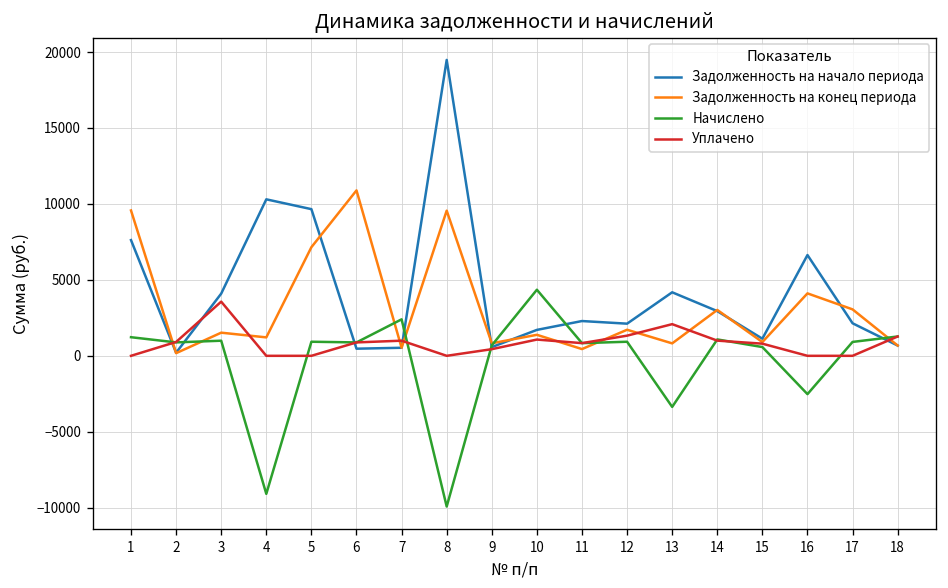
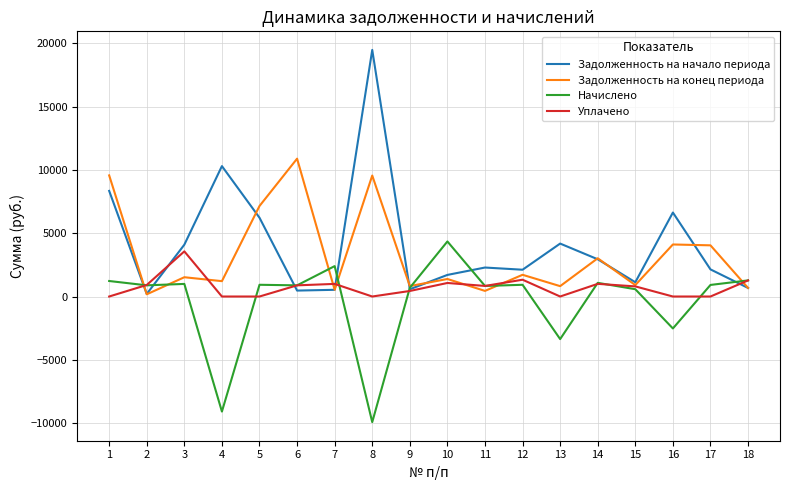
Задолженность на начало периода, 1: 7600 -> 8300
Задолженность на начало периода, 5: 9700 -> 6200
Уплачено, 13: 2100 -> 0
Задолженность на конец периода, 17: 3100 -> 4000
